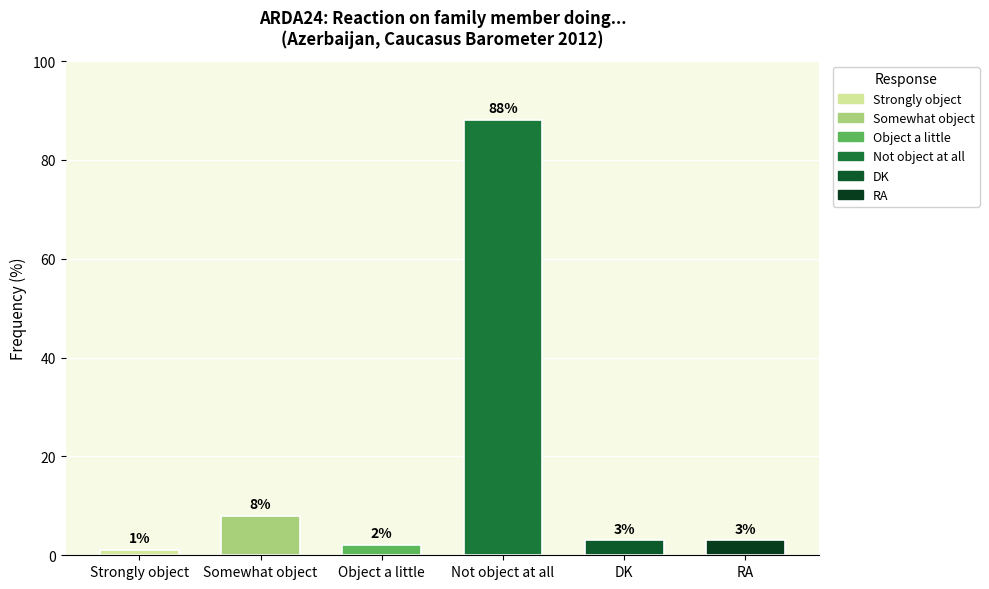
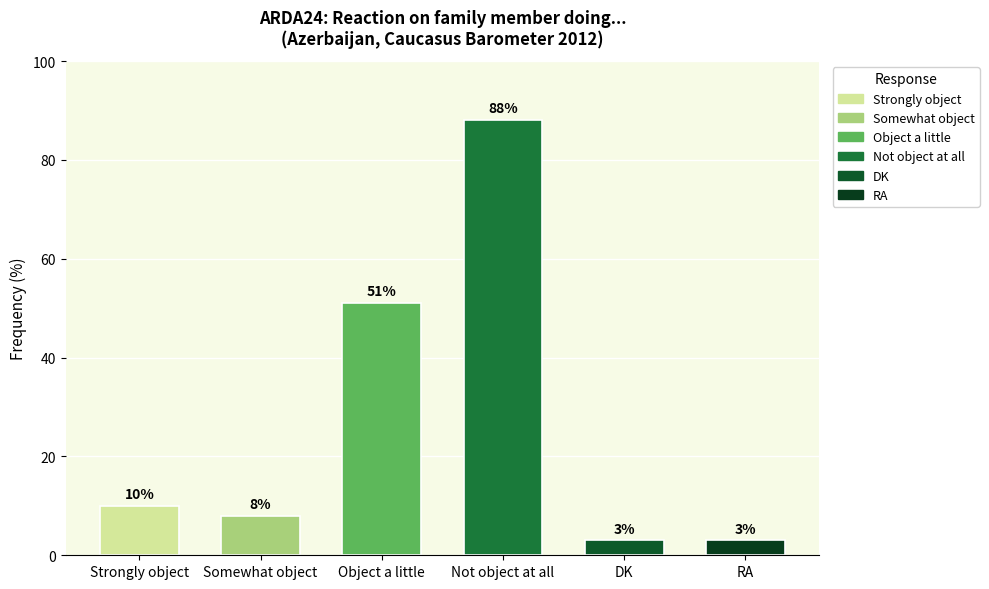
Strongly object: 1% -> 10%
Object a little: 2% -> 51%
